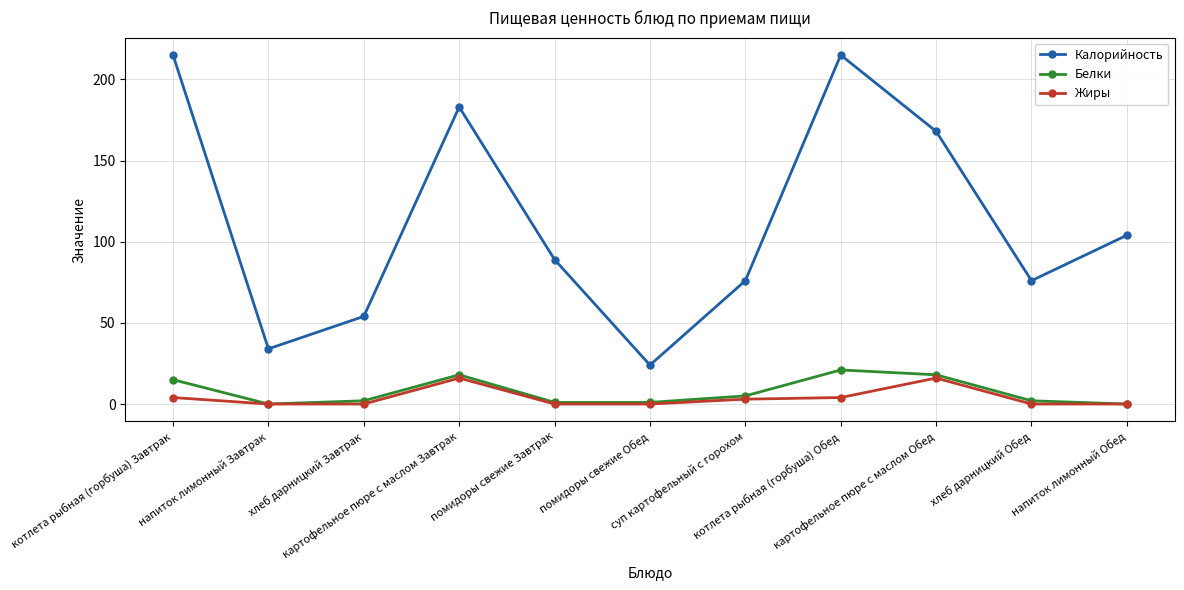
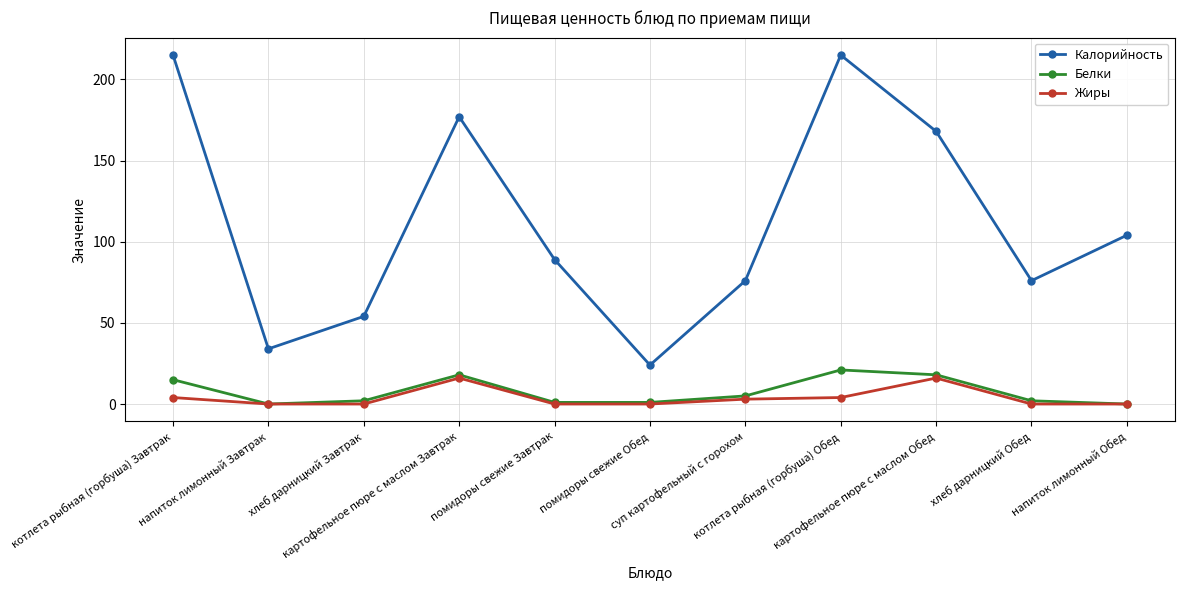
Калорийность, картофельное пюре с маслом Завтрак: 183 -> 177
